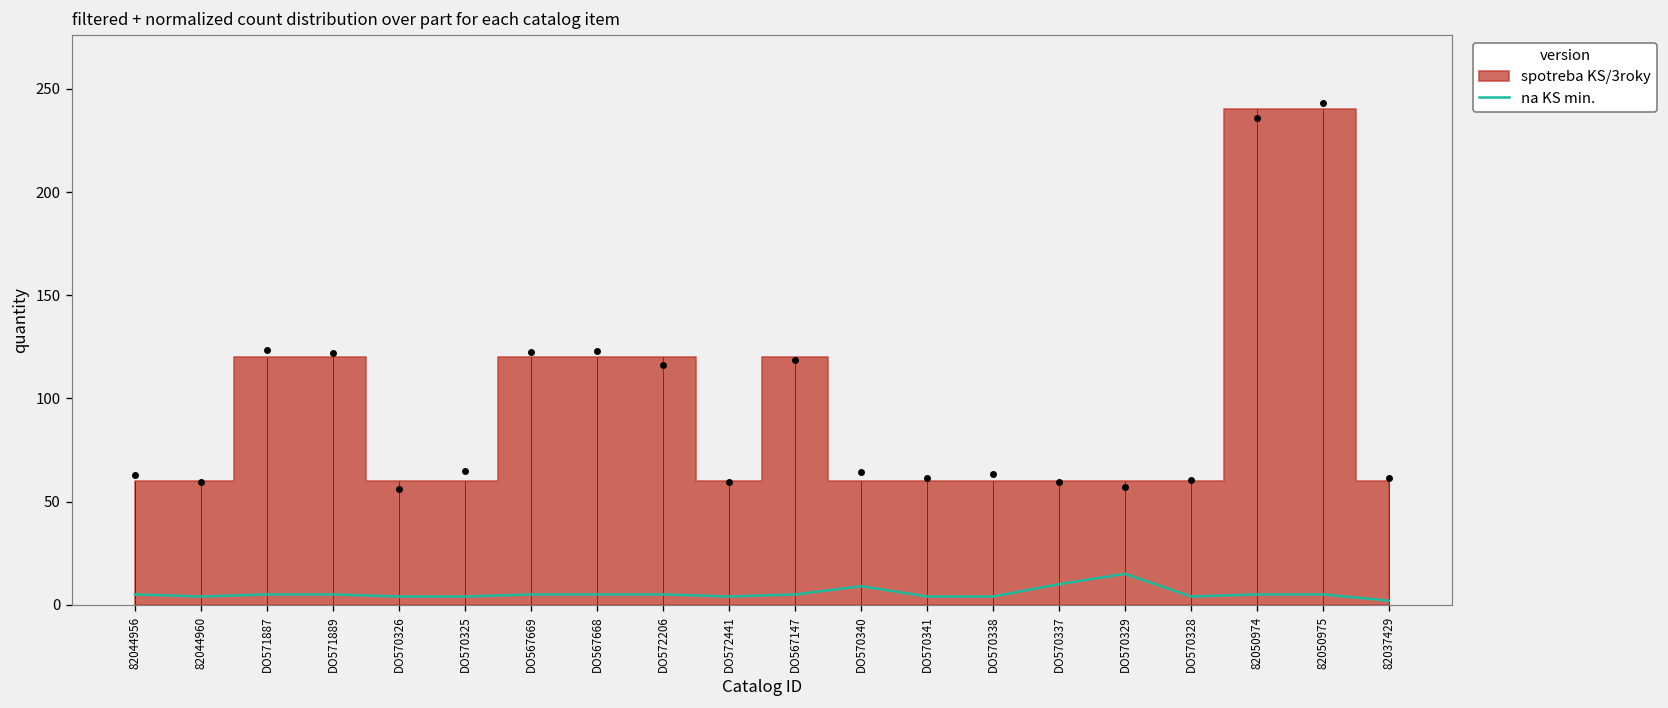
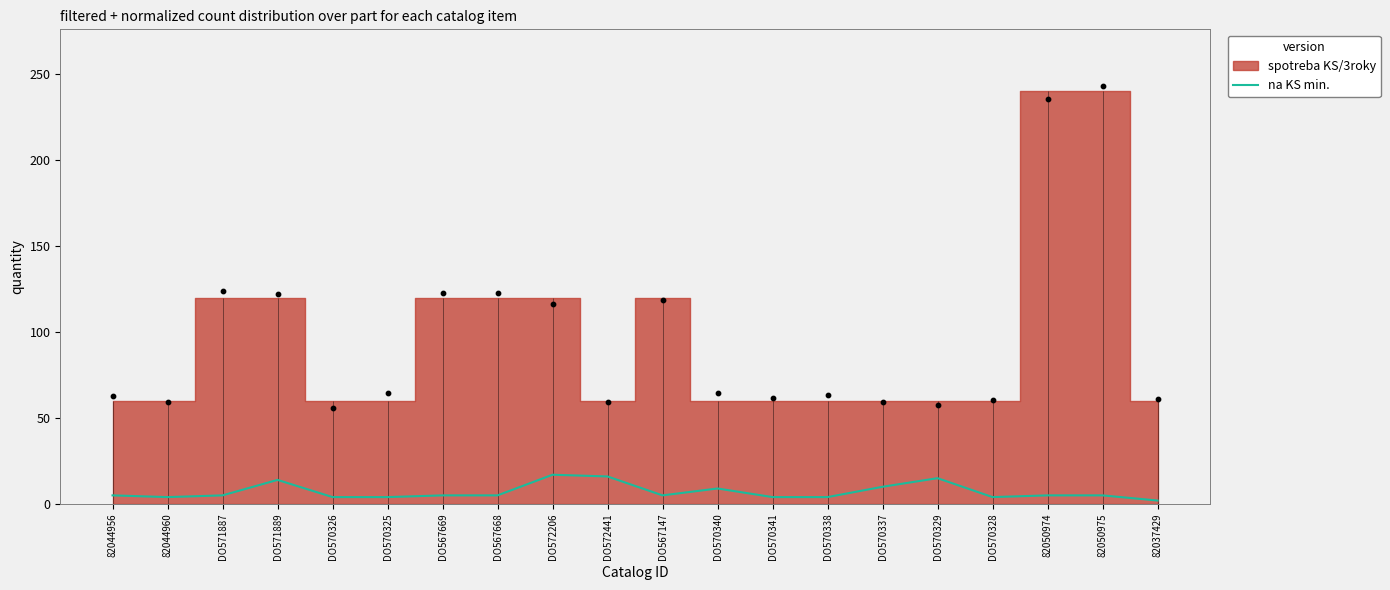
na KS min., DO571889: 5 -> 14
na KS min., DO572206: 5 -> 17
na KS min., DO572441: 4 -> 16
